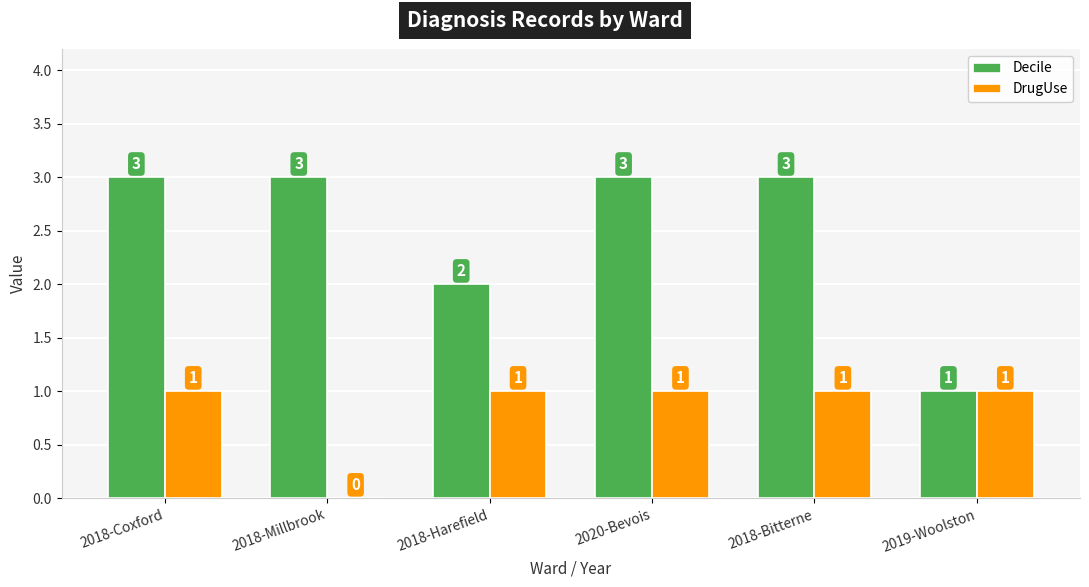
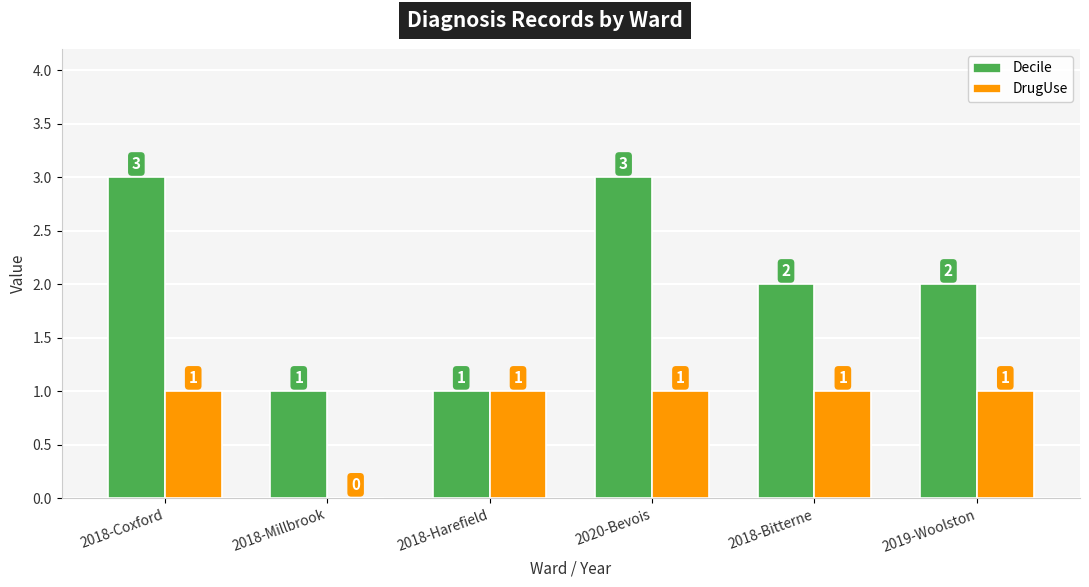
Decile, 2018-Millbrook: 3 -> 1
Decile, 2018-Harefield: 2 -> 1
Decile, 2018-Bitterne: 3 -> 2
Decile, 2019-Woolston: 1 -> 2
